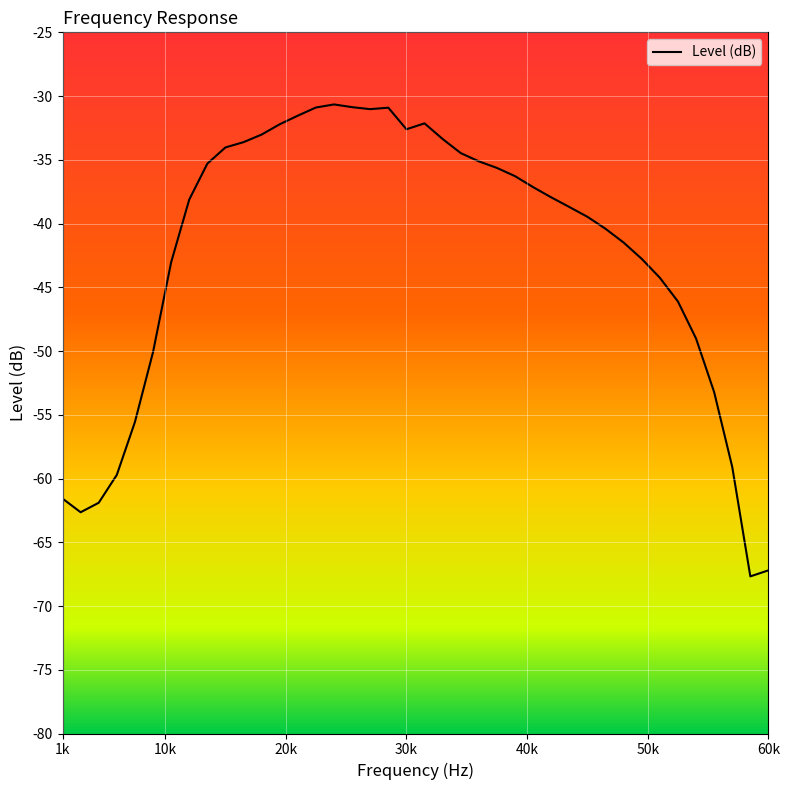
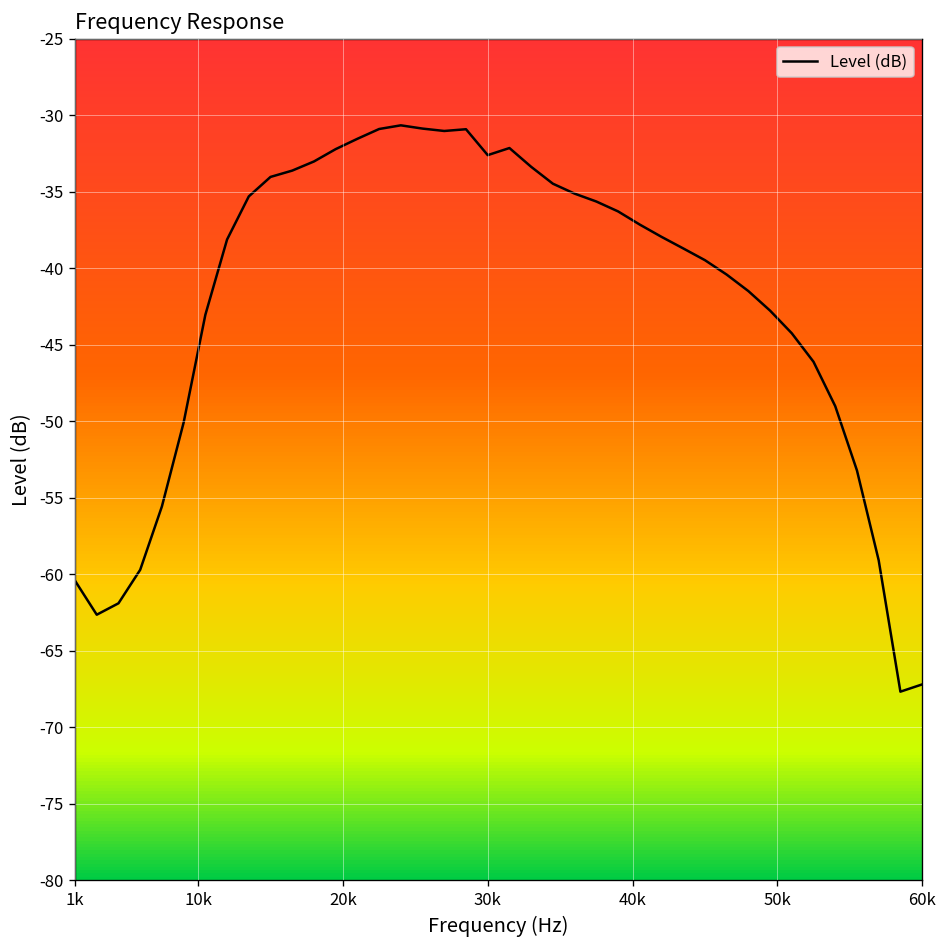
1k: -61.6 -> -60.4
